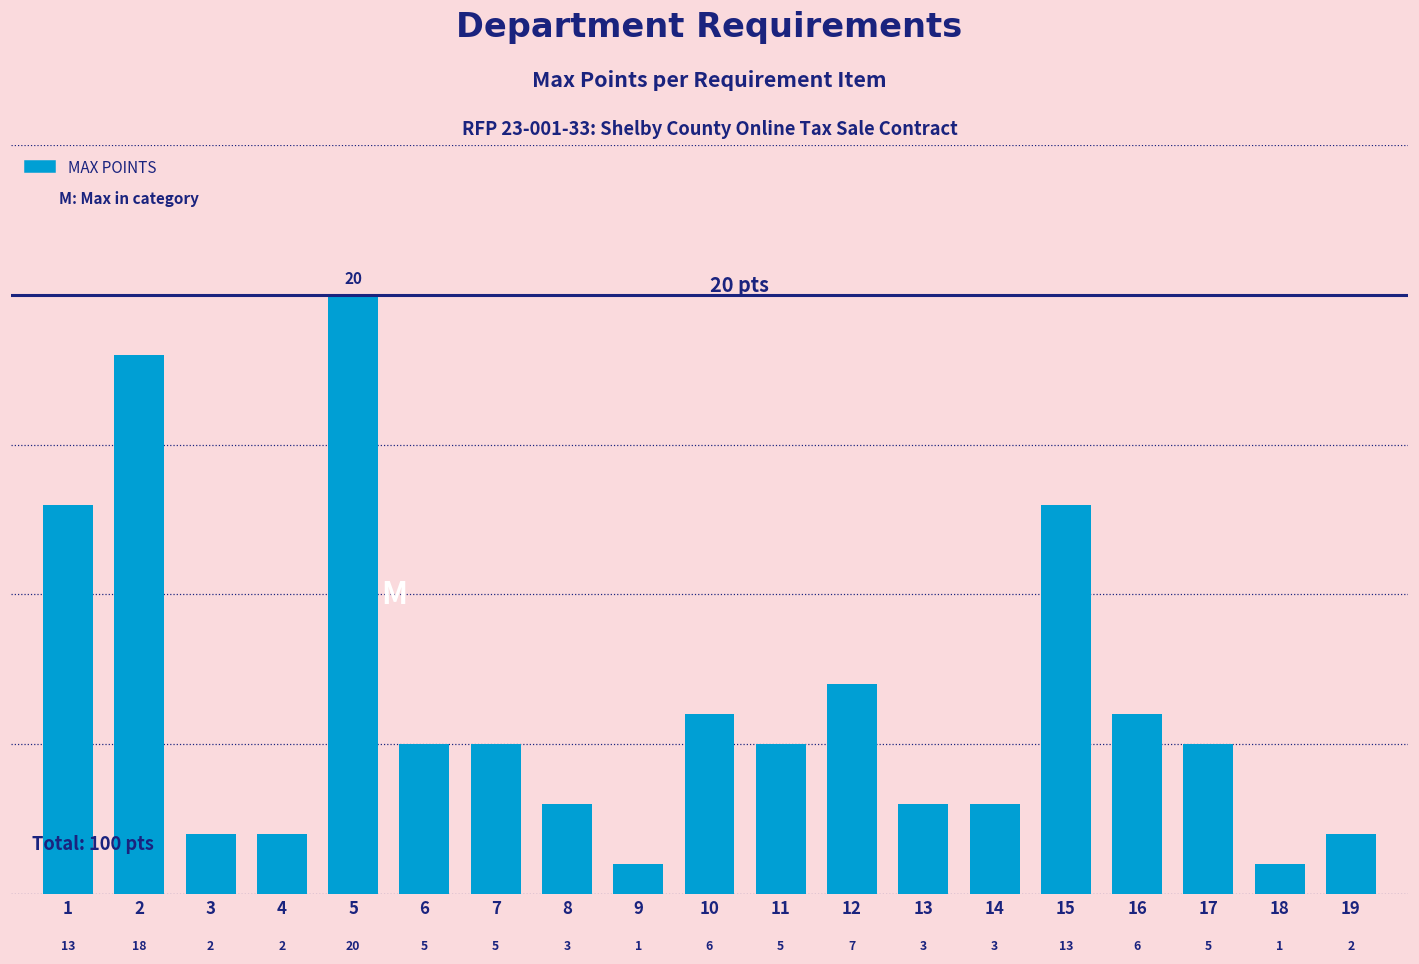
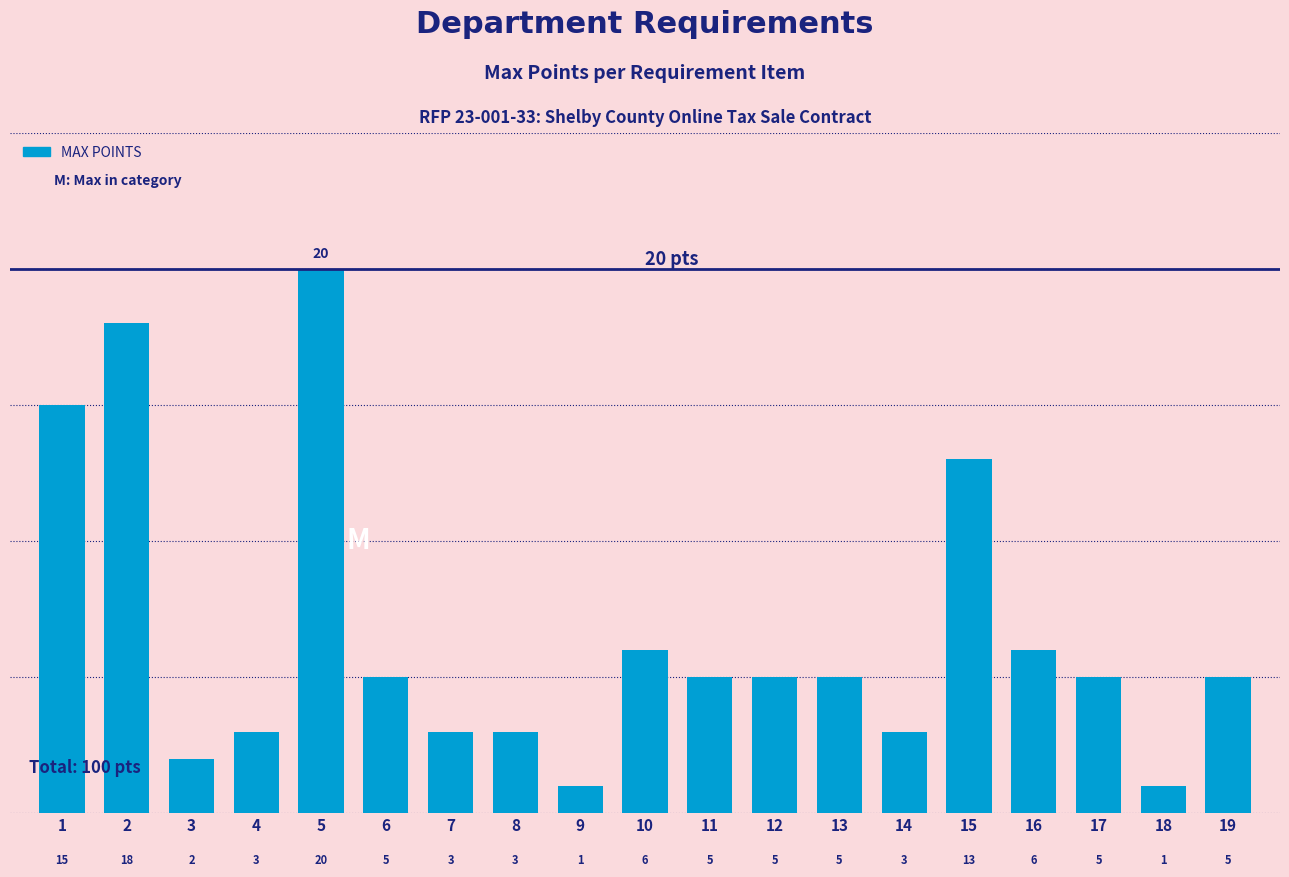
1: 13 -> 15
4: 2 -> 3
7: 5 -> 3
12: 7 -> 5
13: 3 -> 5
19: 2 -> 5
